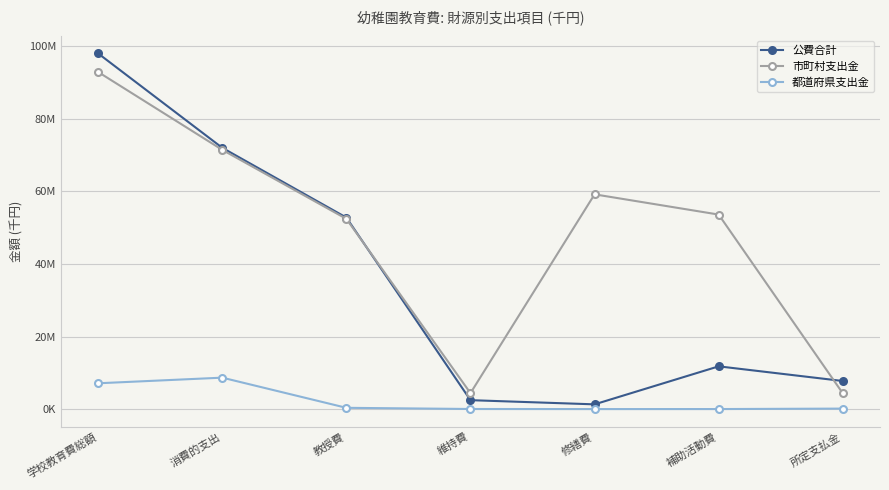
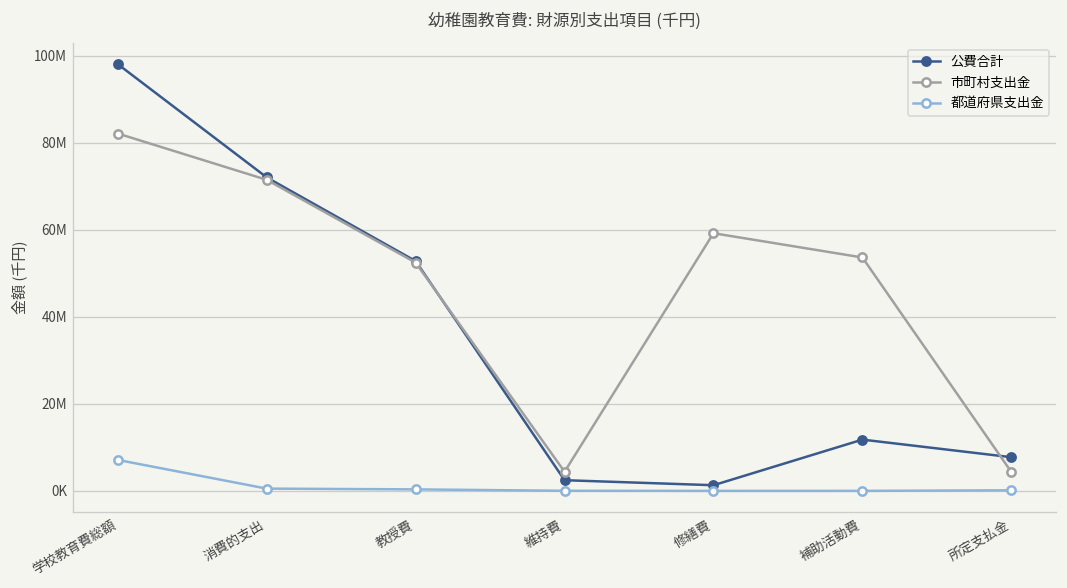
市町村支出金, 学校教育費総額: 93000000 -> 82000000
都道府県支出金, 消費的支出: 9000000 -> 1000000
